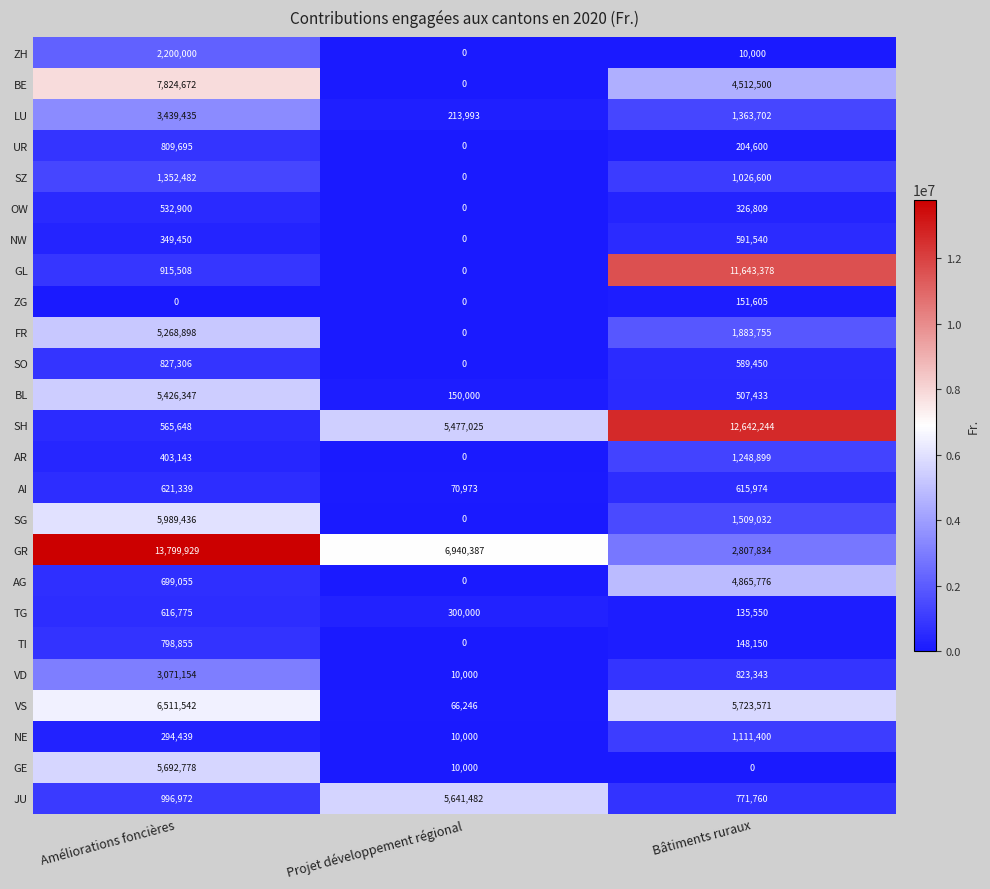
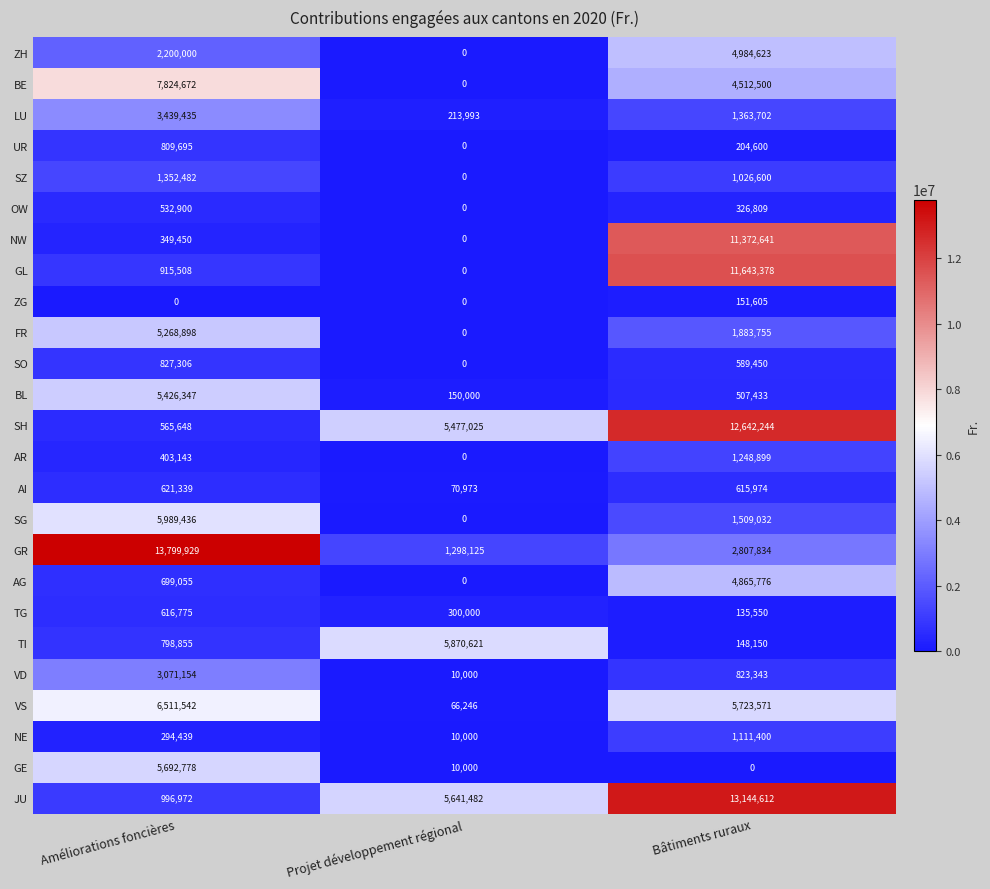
ZH, Bâtiments ruraux: 10,000 -> 4,984,623
NW, Bâtiments ruraux: 591,540 -> 11,372,641
GR, Projet développement régional: 6,940,387 -> 1,298,125
TI, Projet développement régional: 0 -> 5,870,621
JU, Bâtiments ruraux: 771,760 -> 13,144,612
